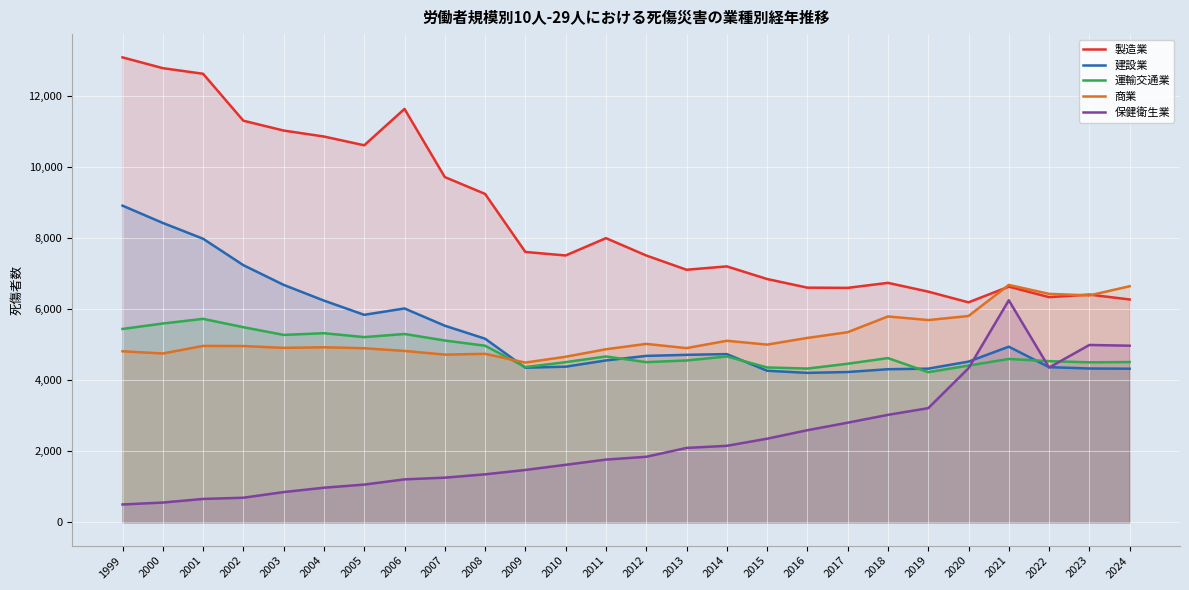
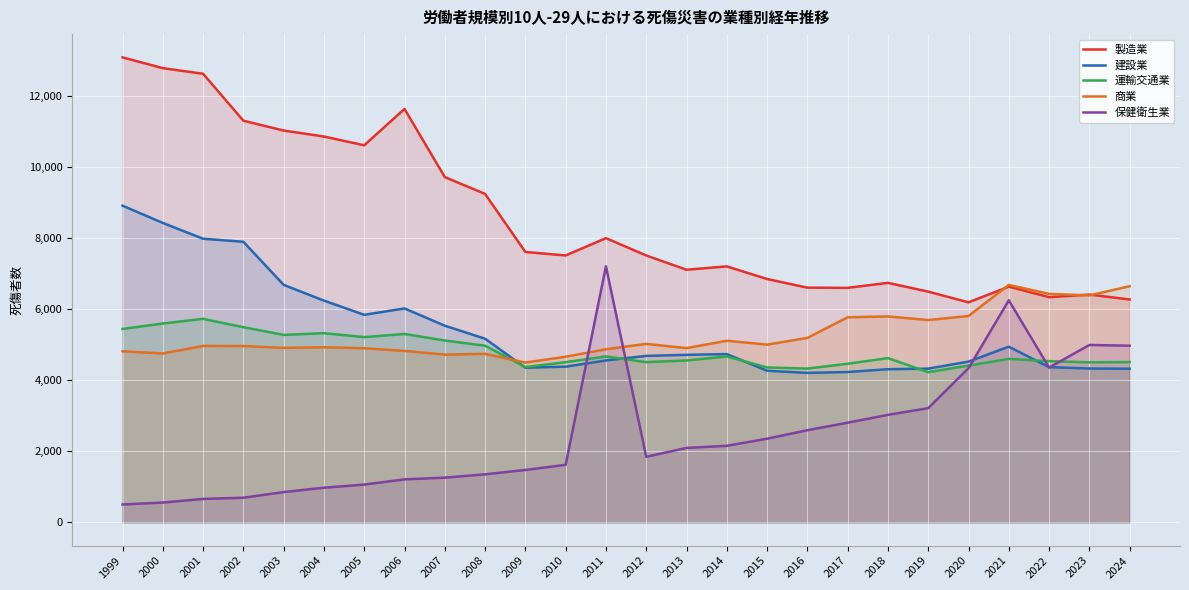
建設業, 2002: 7,200 -> 7,900
保健衛生業, 2011: 1,800 -> 7,200
商業, 2017: 5,400 -> 5,800
